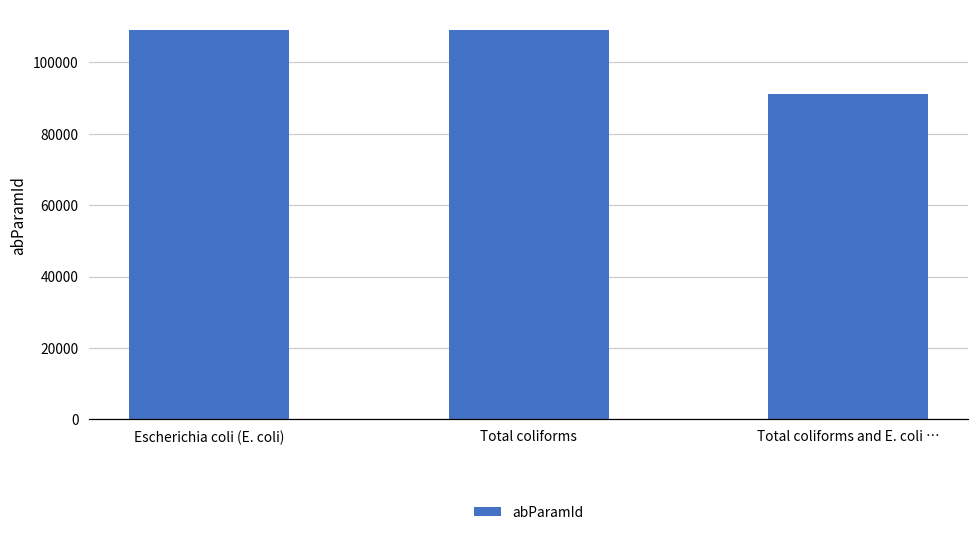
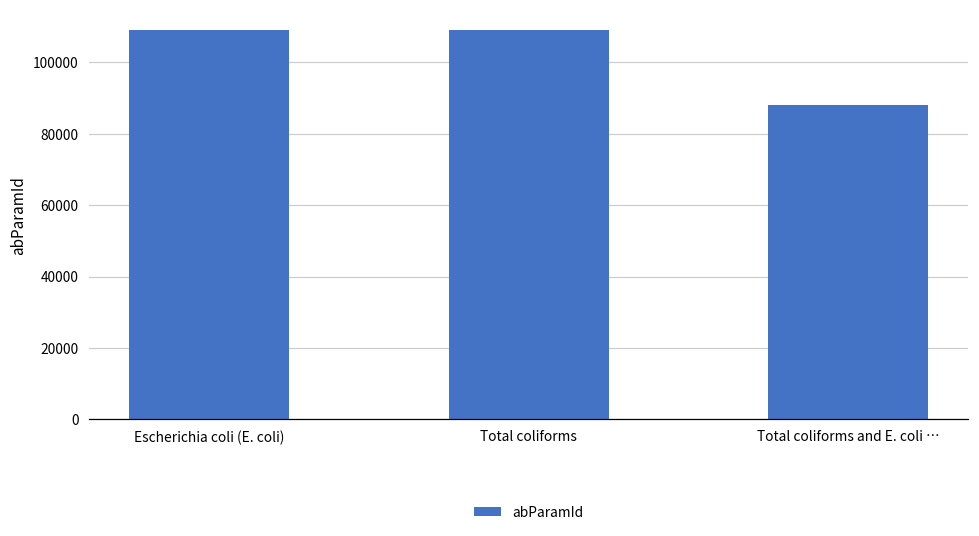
Total coliforms and E. coli …: 91000 -> 88000
